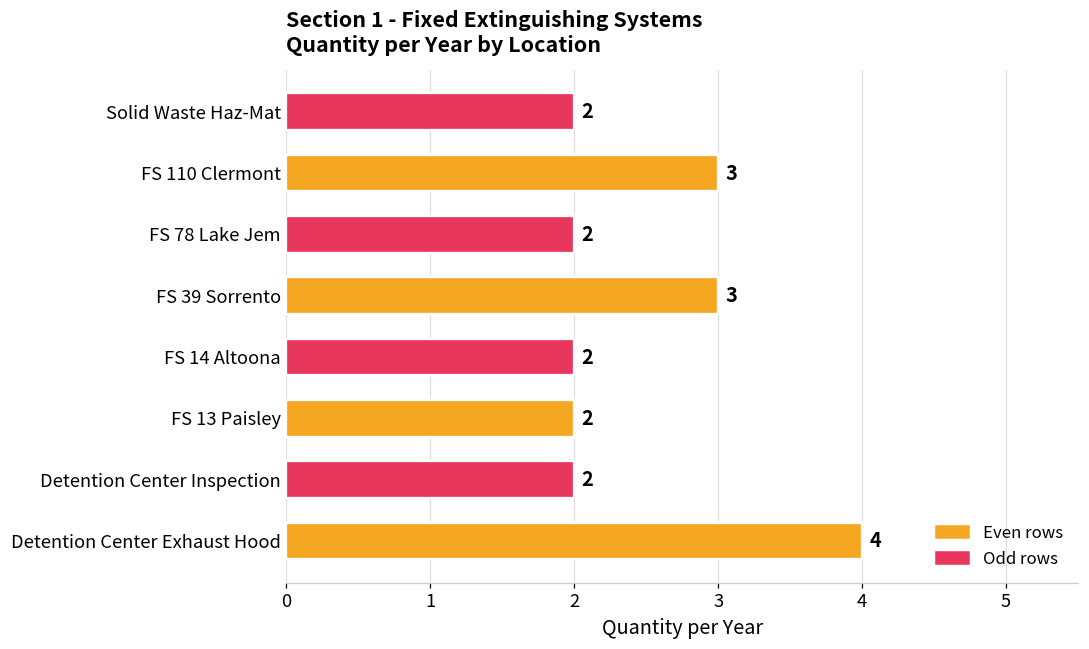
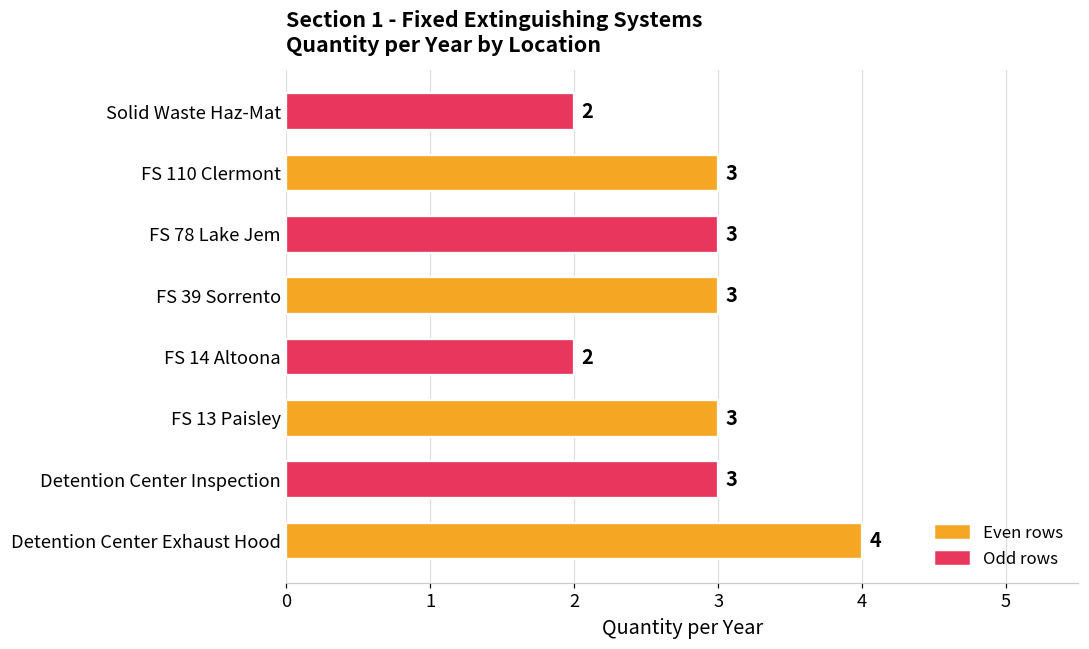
FS 78 Lake Jem: 2 -> 3
FS 13 Paisley: 2 -> 3
Detention Center Inspection: 2 -> 3
